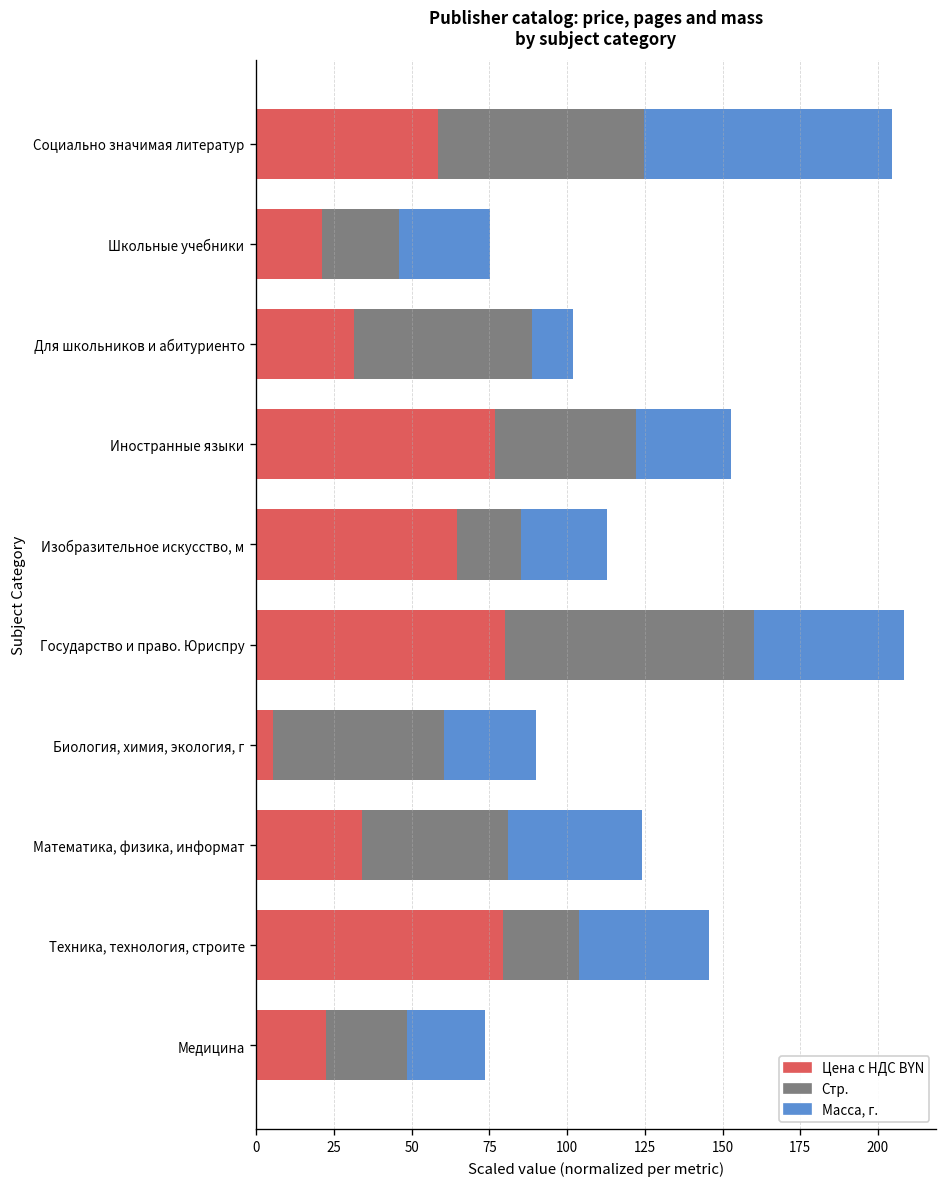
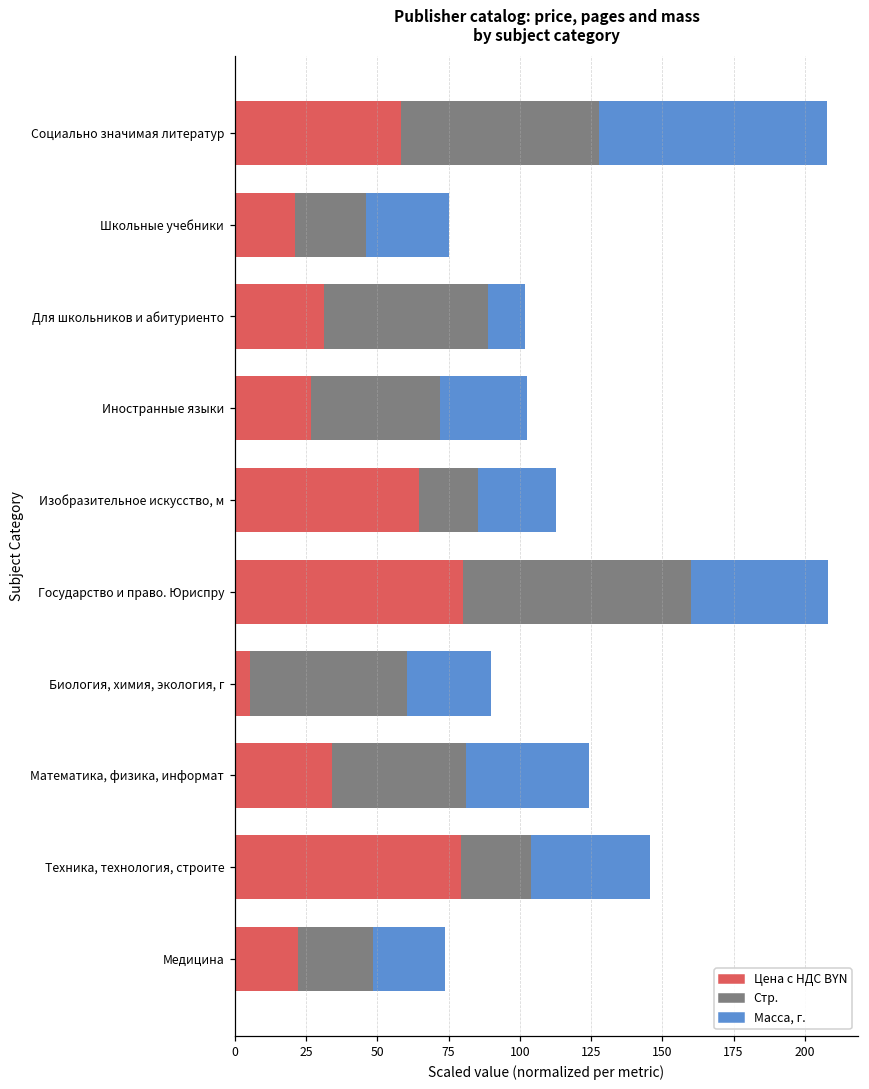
Стр., Социально значимая литератур: 66 -> 69
Цена с НДС BYN, Иностранные языки: 77 -> 27
